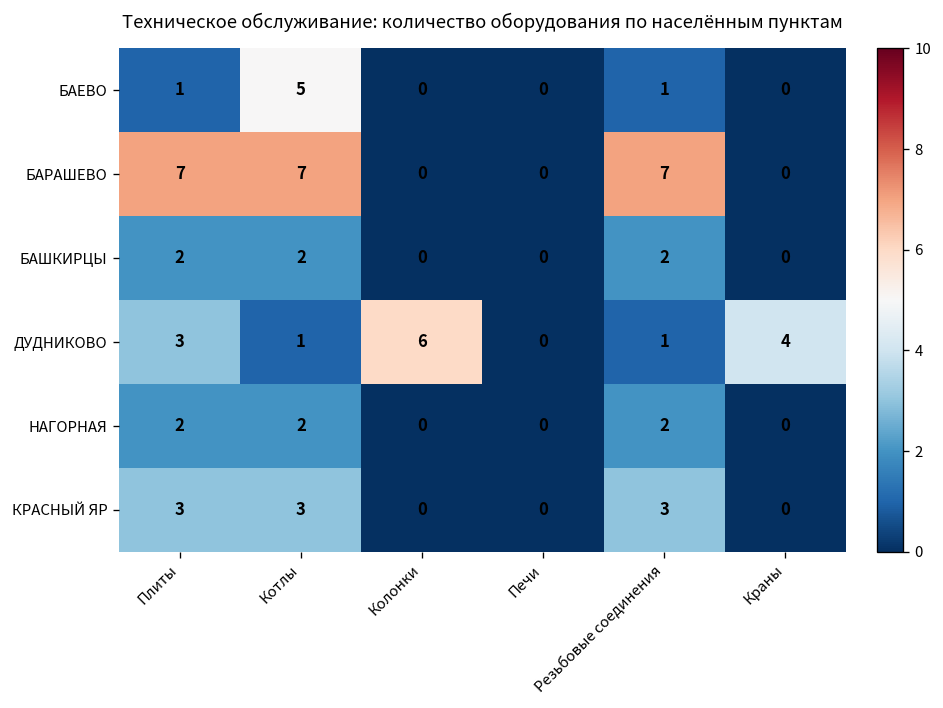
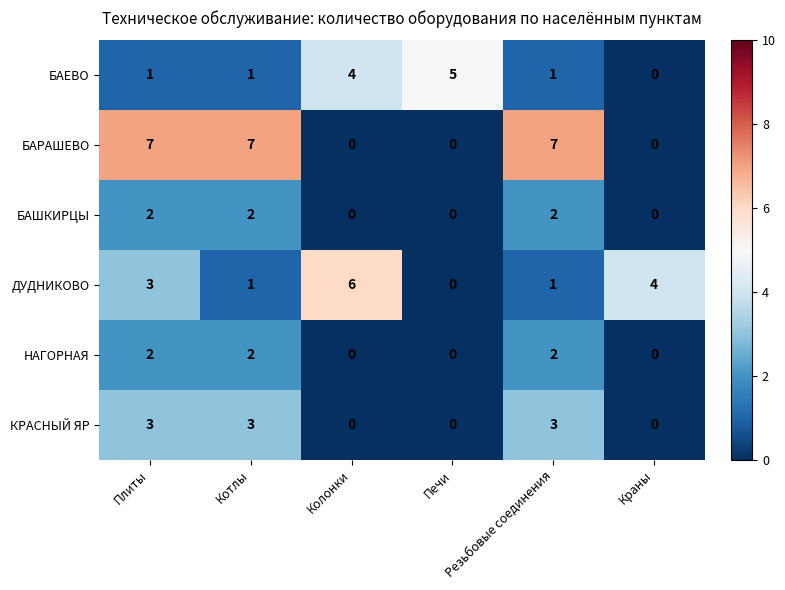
БАЕВО, Котлы: 5 -> 1
БАЕВО, Колонки: 0 -> 4
БАЕВО, Печи: 0 -> 5
